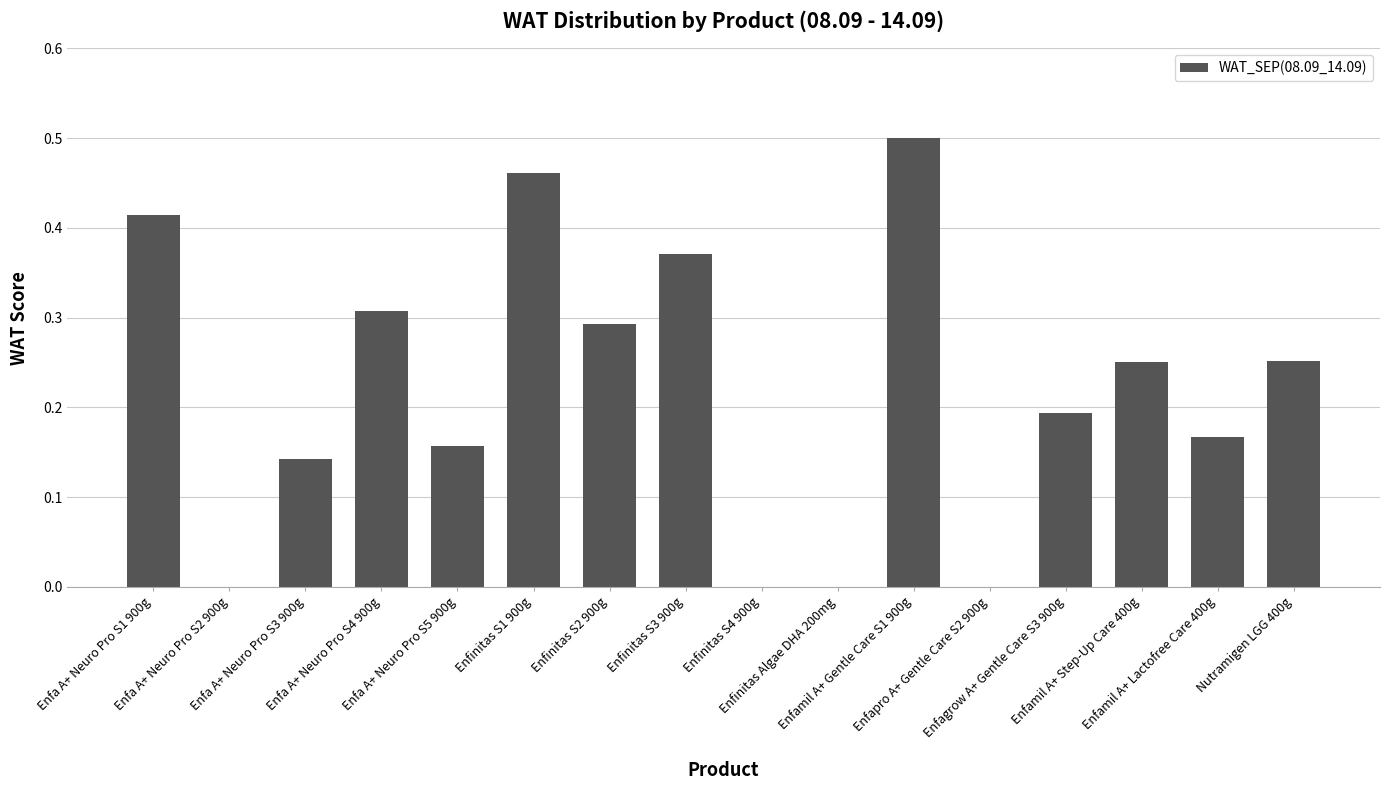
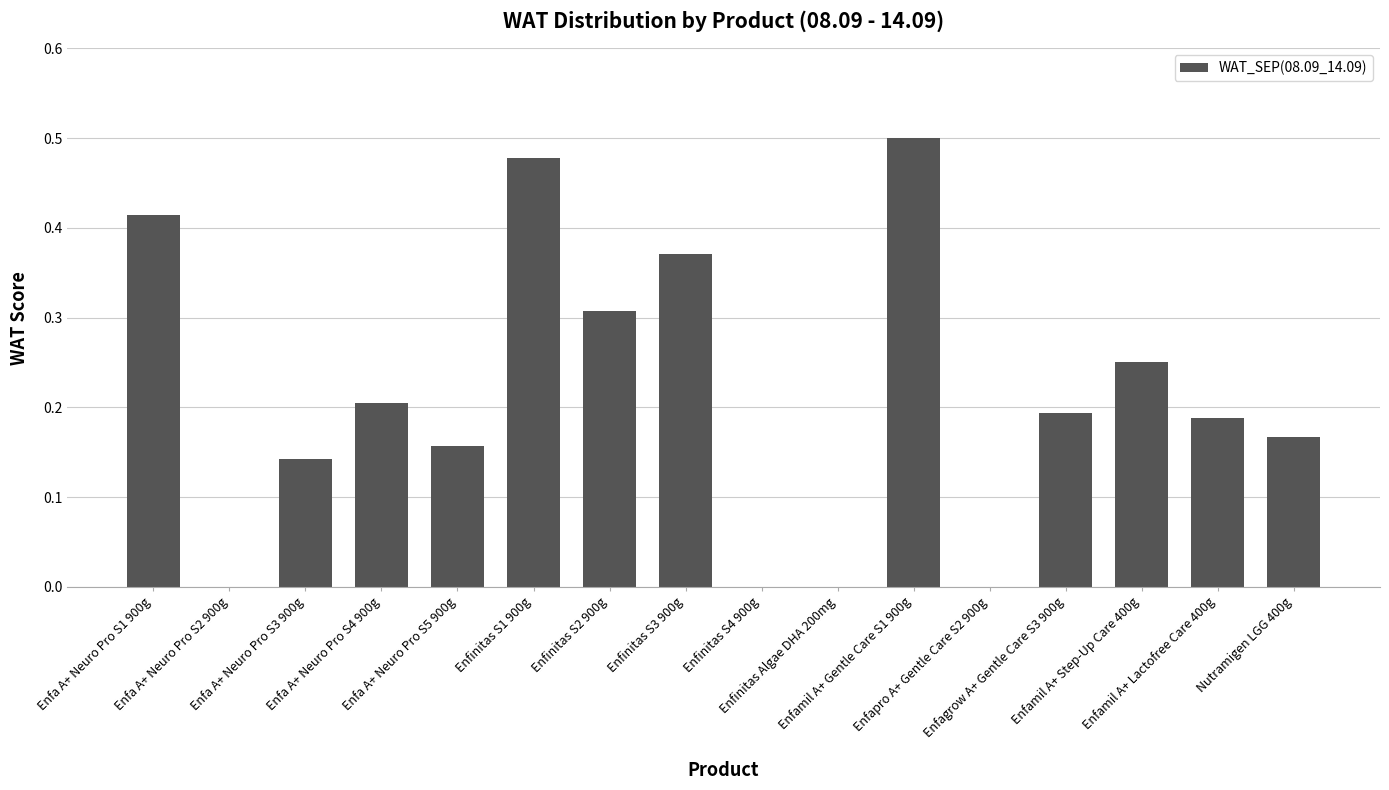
Enfa A+ Neuro Pro S4 900g: 0.31 -> 0.20
Enfinitas S1 900g: 0.46 -> 0.48
Enfinitas S2 900g: 0.29 -> 0.31
Enfamil A+ Lactofree Care 400g: 0.17 -> 0.19
Nutramigen LGG 400g: 0.25 -> 0.17
